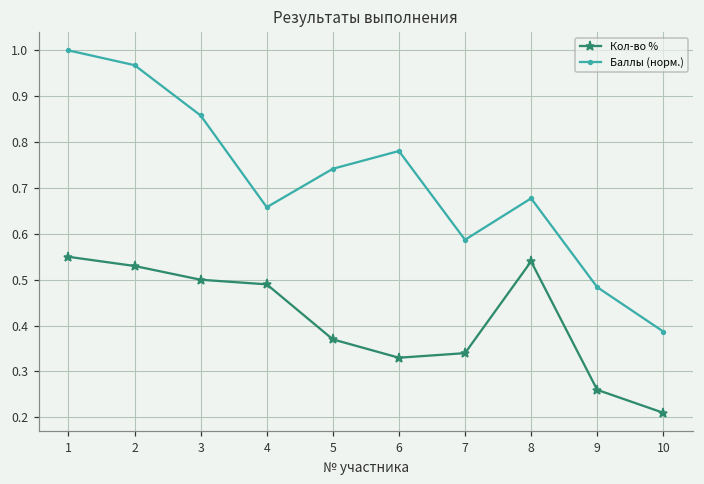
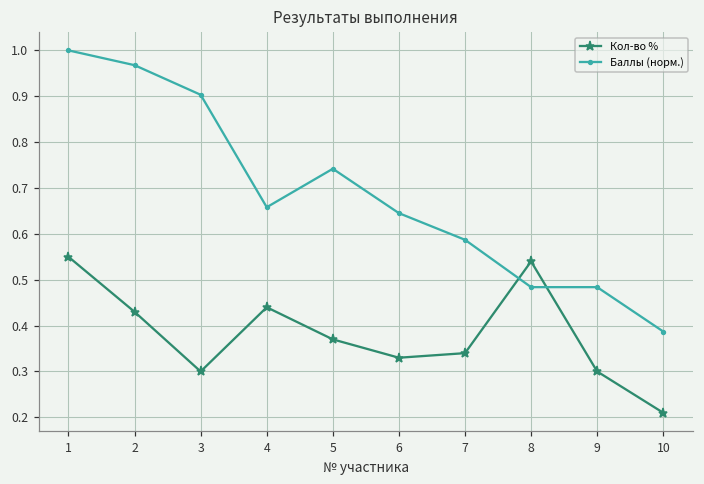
Кол-во %, 2: 0.53 -> 0.43
Кол-во %, 3: 0.5 -> 0.3
Баллы (норм.), 3: 0.86 -> 0.90
Кол-во %, 4: 0.49 -> 0.44
Баллы (норм.), 6: 0.78 -> 0.65
Баллы (норм.), 8: 0.68 -> 0.48
Кол-во %, 9: 0.26 -> 0.30
